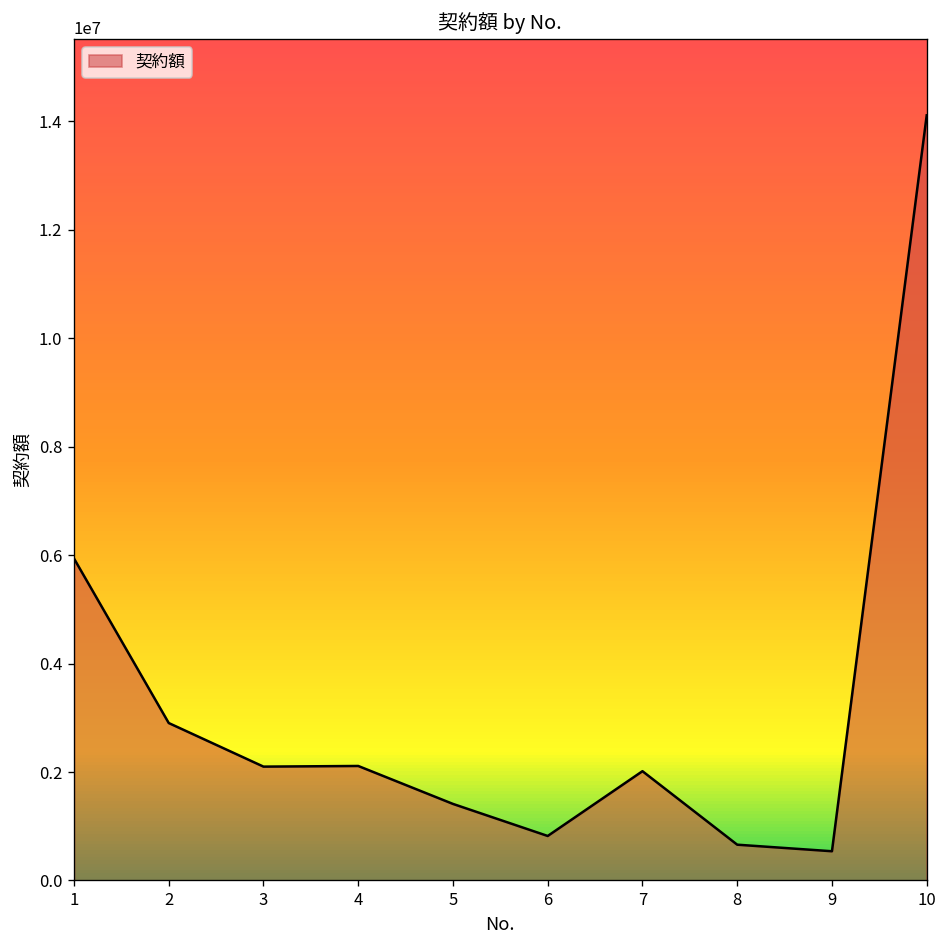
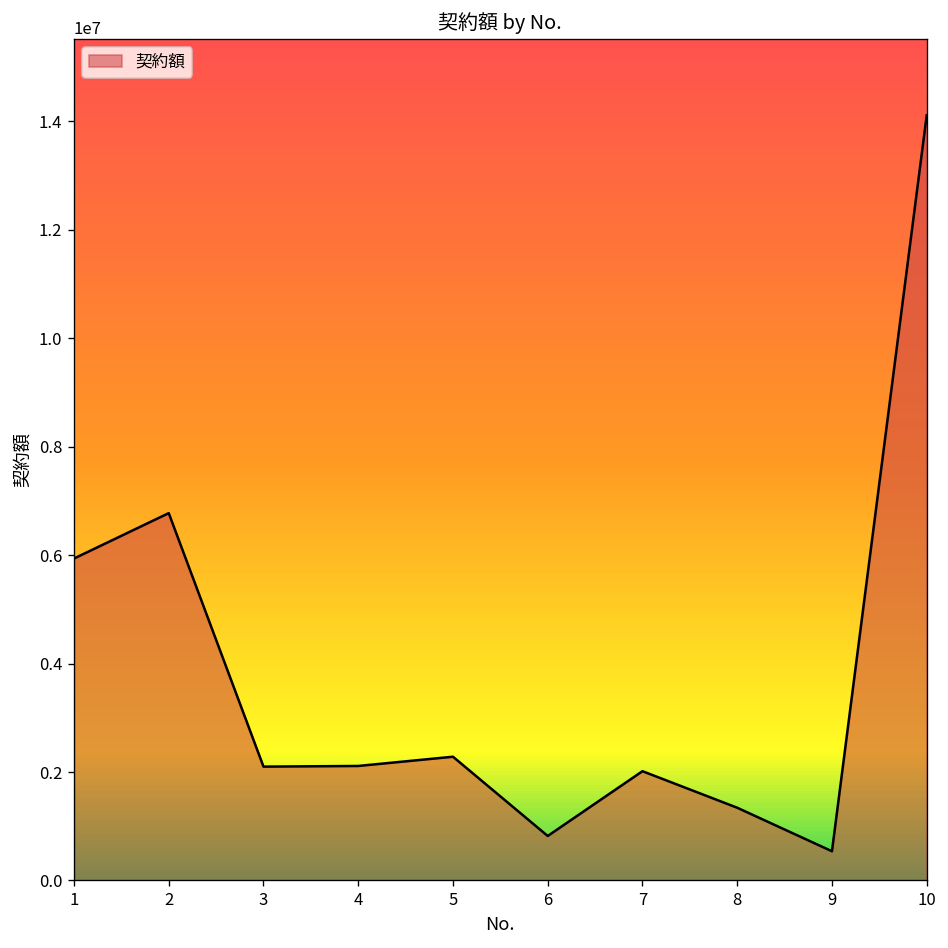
2: 2900000 -> 6800000
5: 1400000 -> 2300000
8: 700000 -> 1300000
